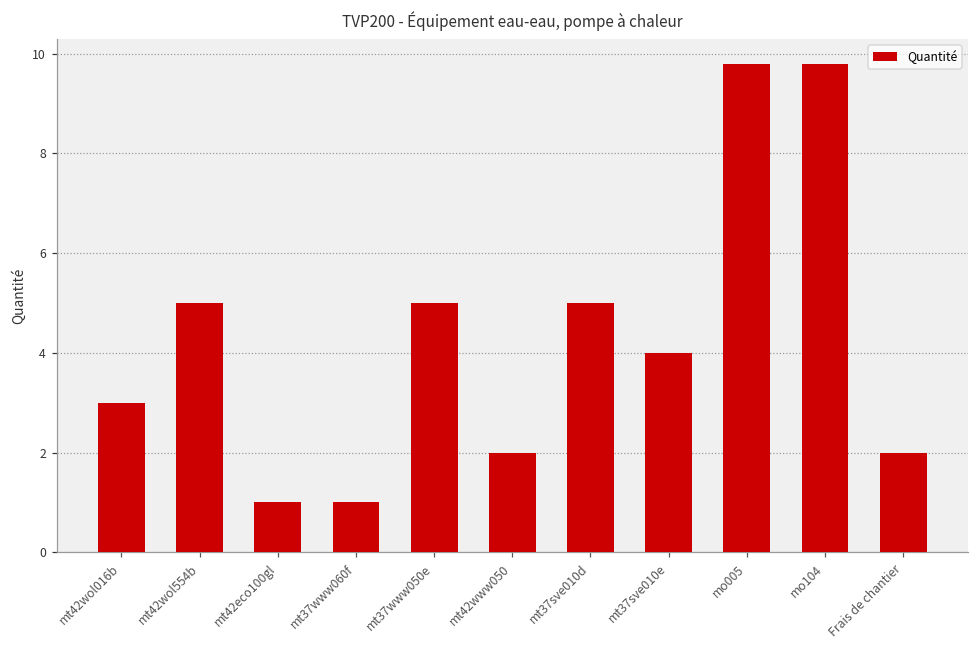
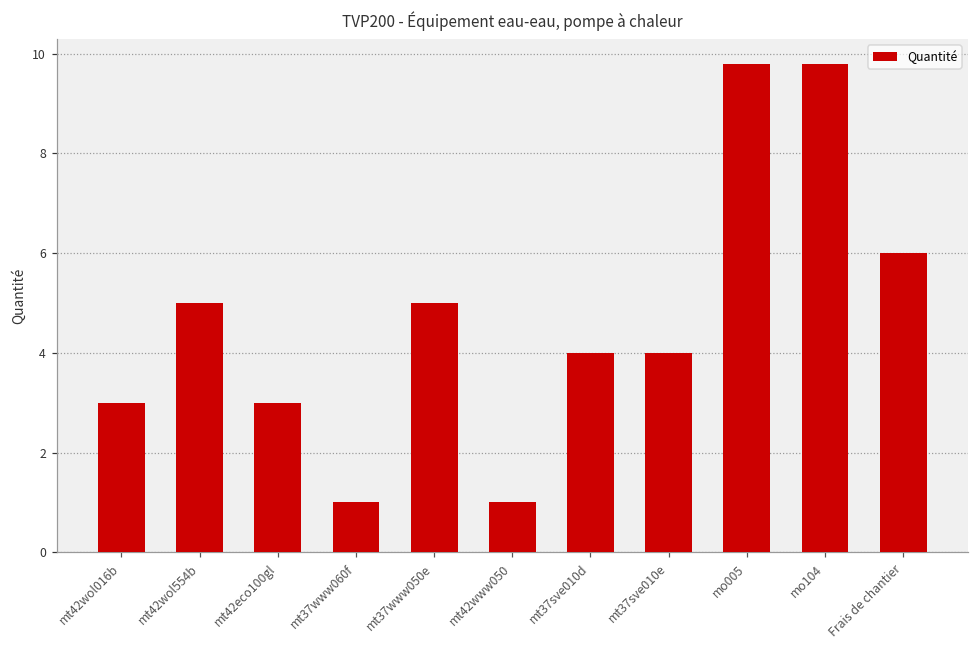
mt42eco100gl: 1 -> 3
mt42www050: 2 -> 1
mt37sve010d: 5 -> 4
Frais de chantier: 2 -> 6
